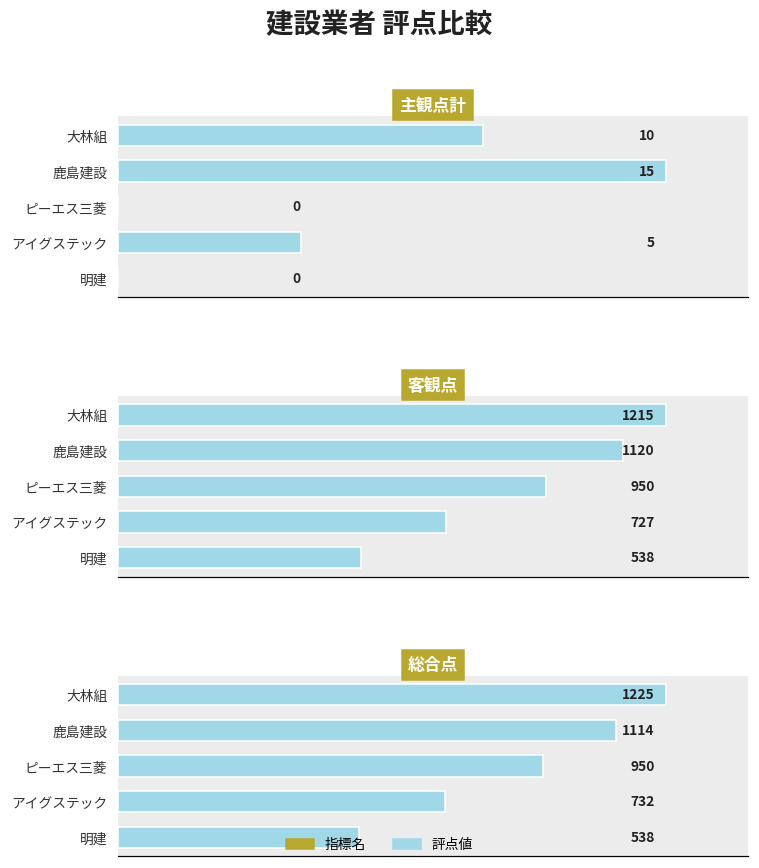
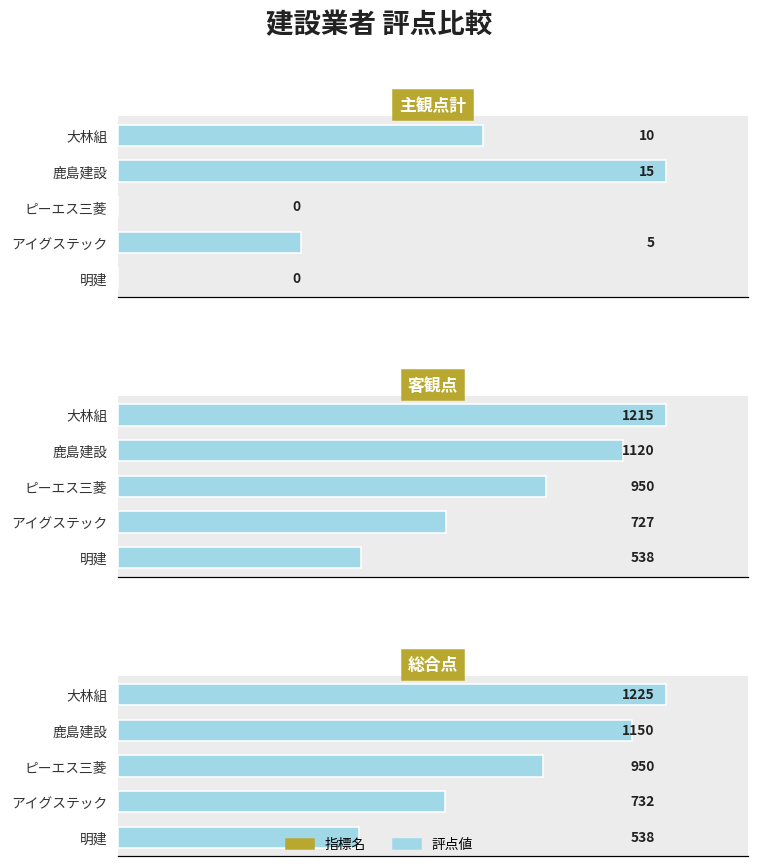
総合点, 鹿島建設: 1114 -> 1150
